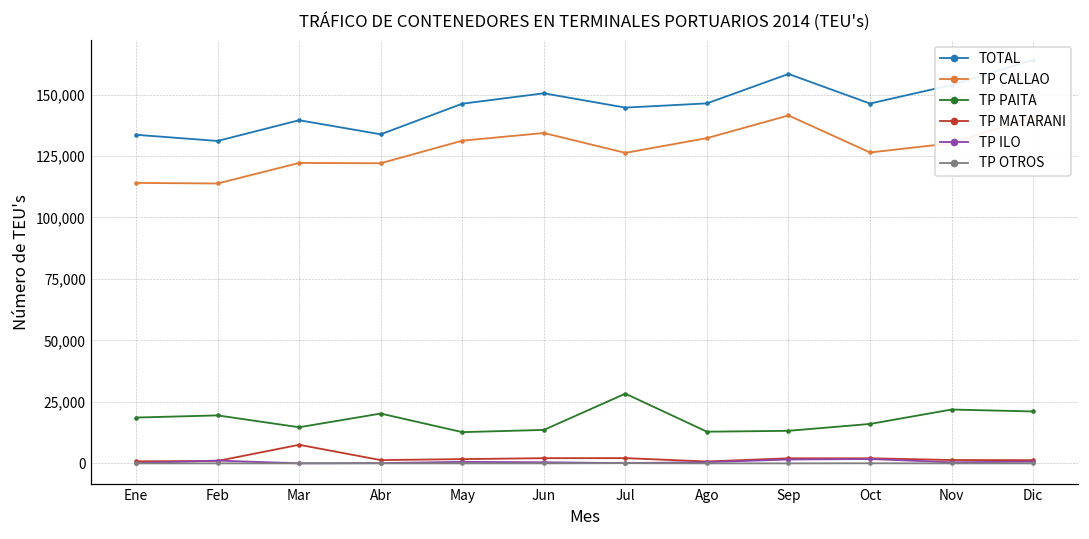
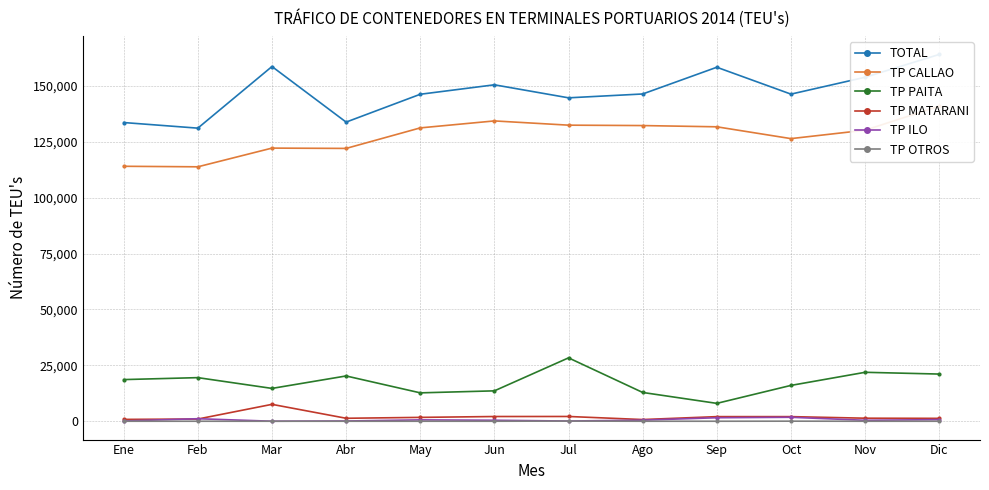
TOTAL, Mar: 140,000 -> 159,000
TP CALLAO, Jul: 126,000 -> 132,000
TP CALLAO, Sep: 141,000 -> 132,000
TP PAITA, Sep: 13,000 -> 8,000
